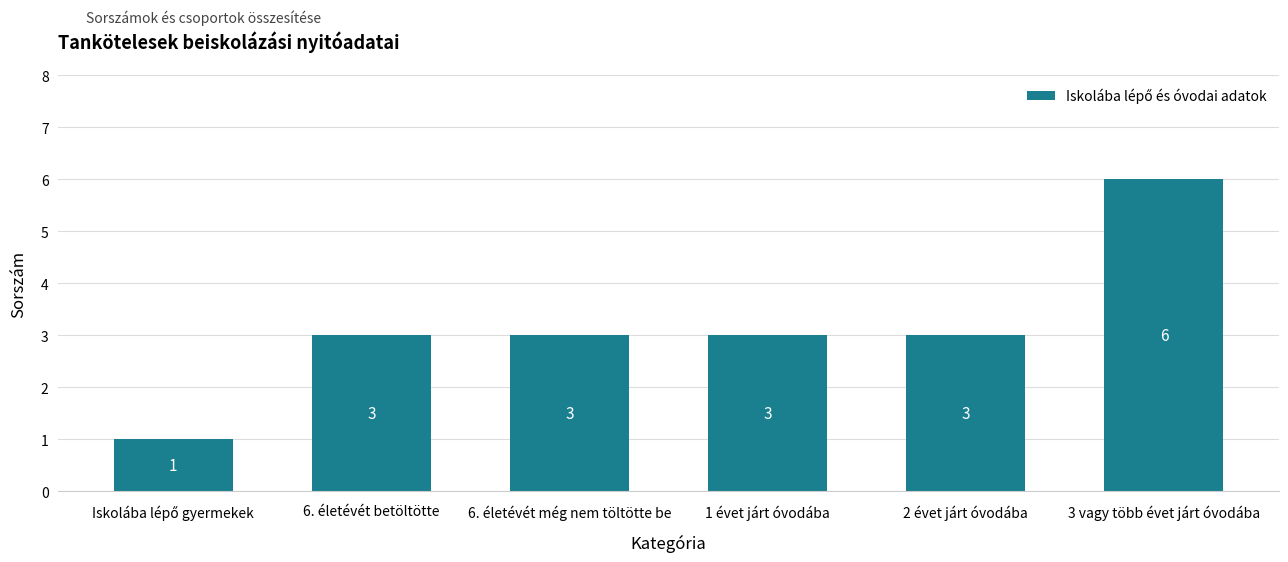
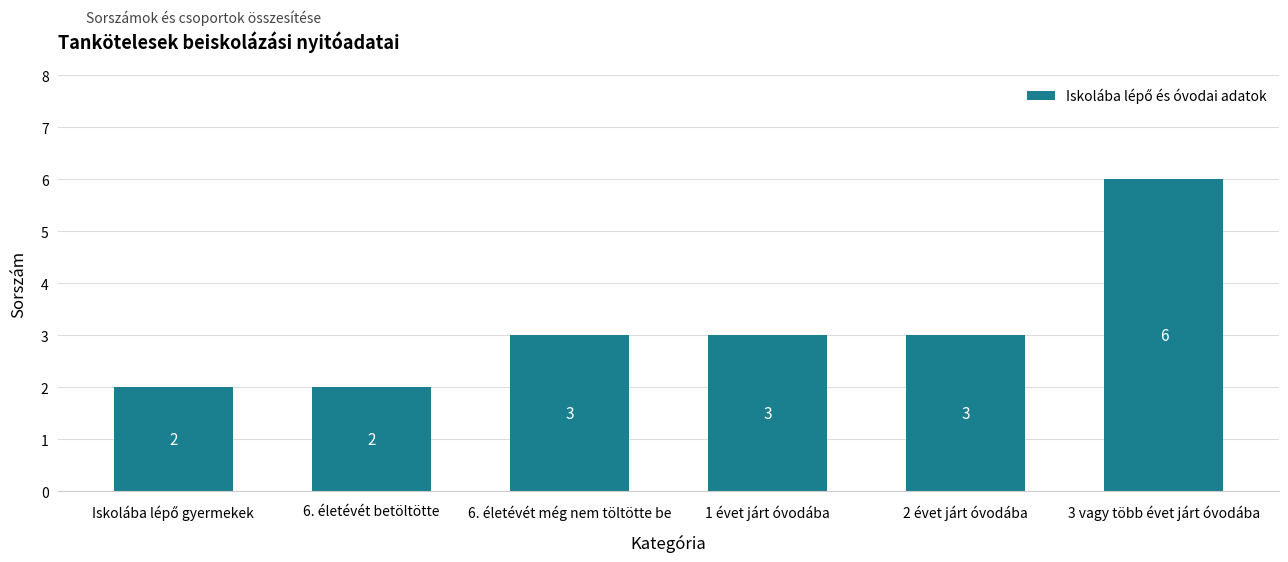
Iskolába lépő gyermekek: 1 -> 2
6. életévét betöltötte: 3 -> 2
